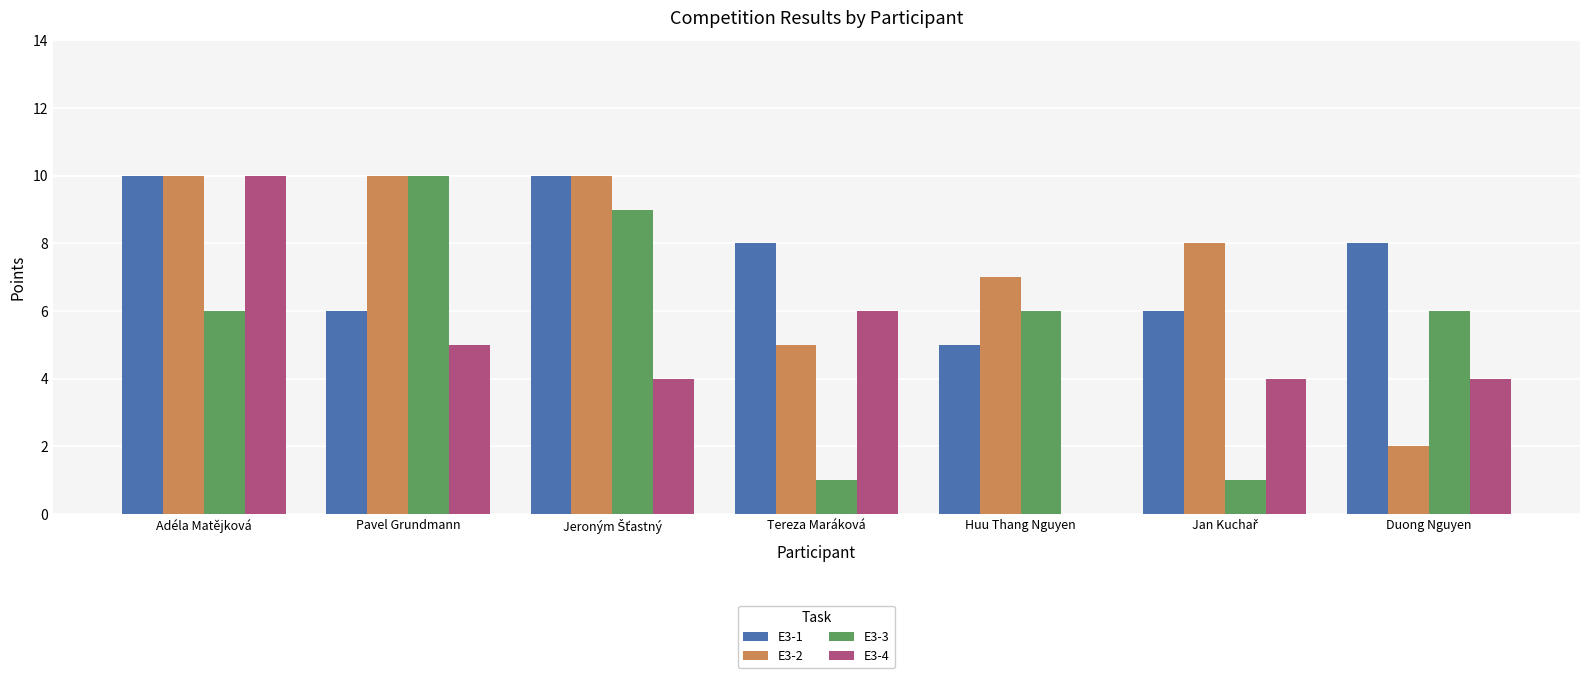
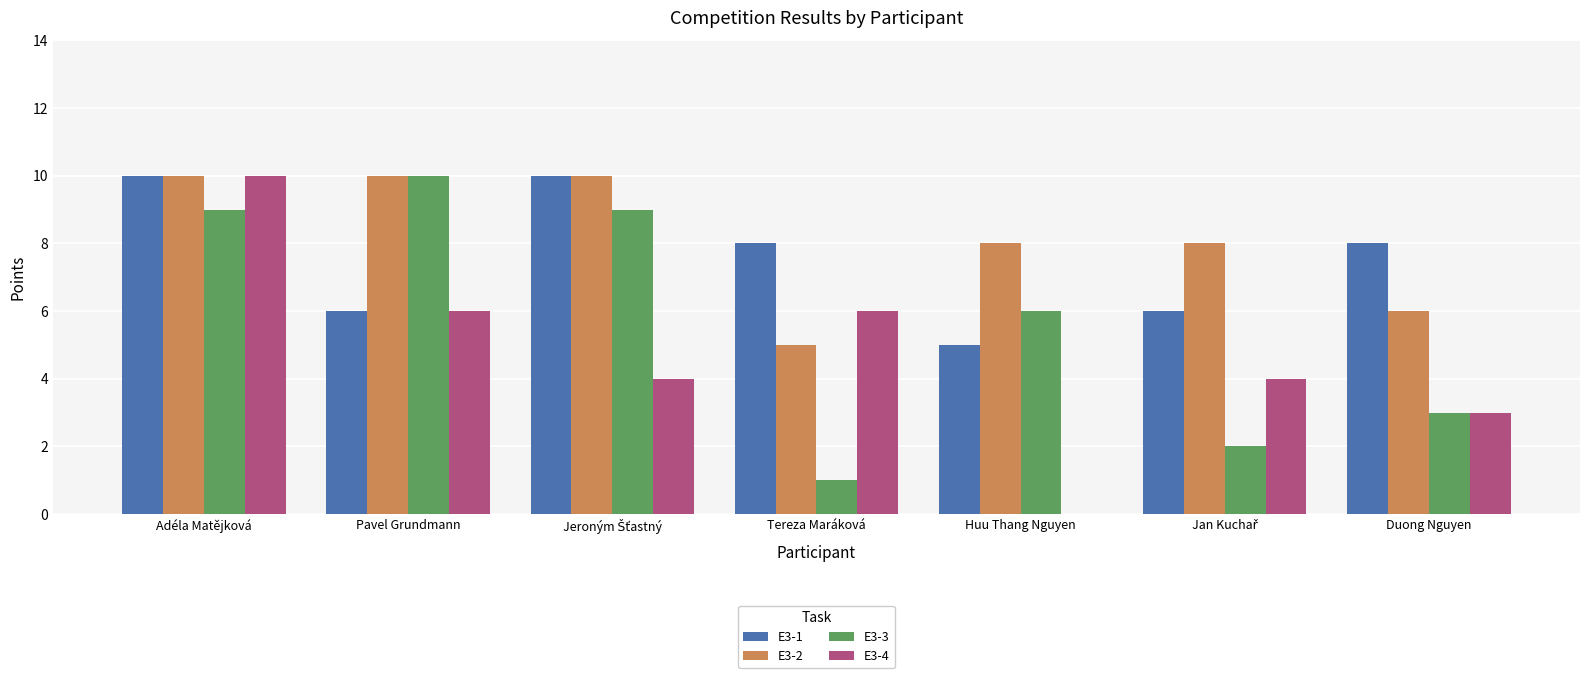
E3-3, Adéla Matějková: 6 -> 9
E3-4, Pavel Grundmann: 5 -> 6
E3-2, Huu Thang Nguyen: 7 -> 8
E3-3, Jan Kuchař: 1 -> 2
E3-2, Duong Nguyen: 2 -> 6
E3-3, Duong Nguyen: 6 -> 3
E3-4, Duong Nguyen: 4 -> 3
